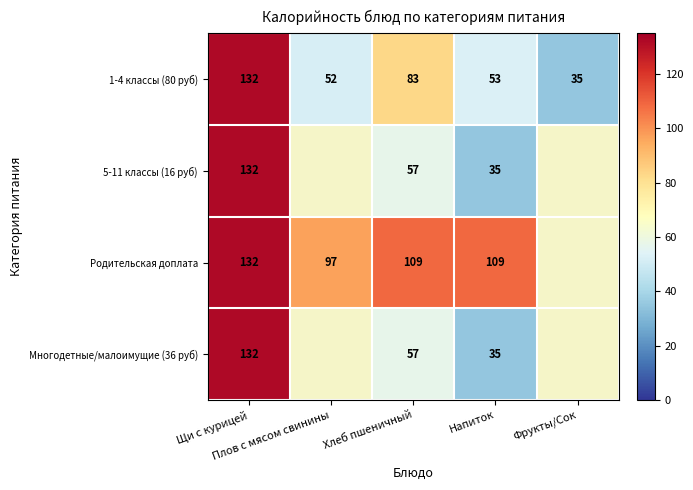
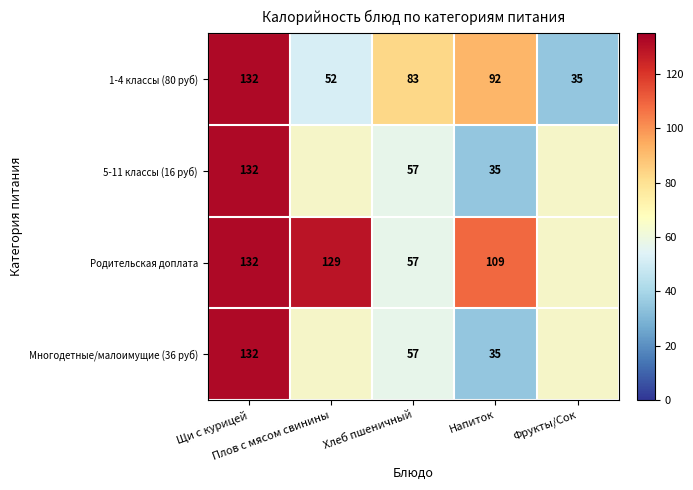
1-4 классы (80 руб), Напиток: 53 -> 92
Родительская доплата, Плов с мясом свинины: 97 -> 129
Родительская доплата, Хлеб пшеничный: 109 -> 57
